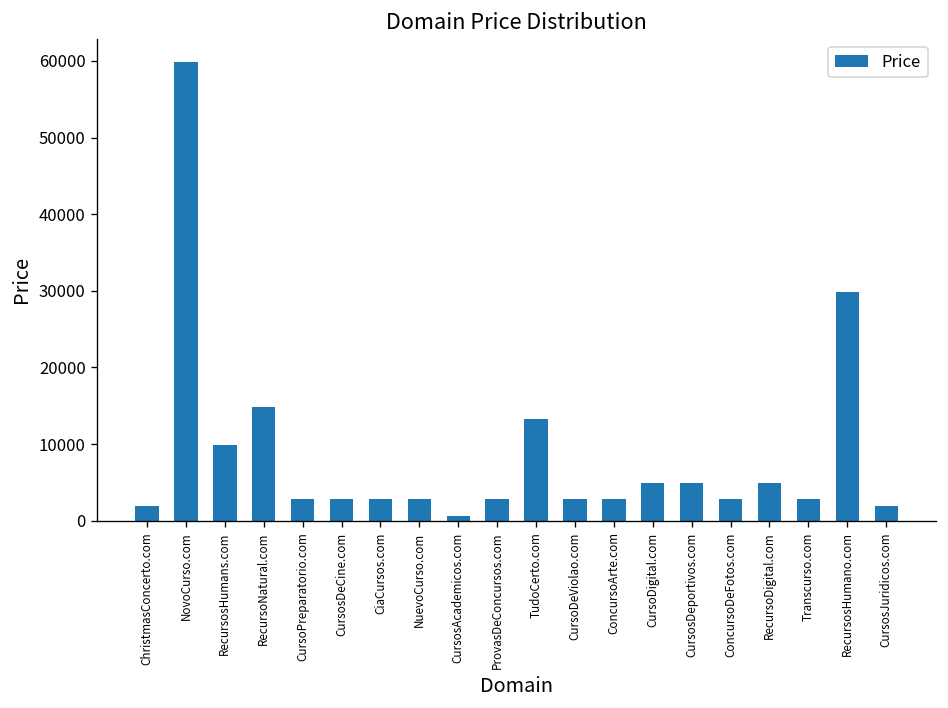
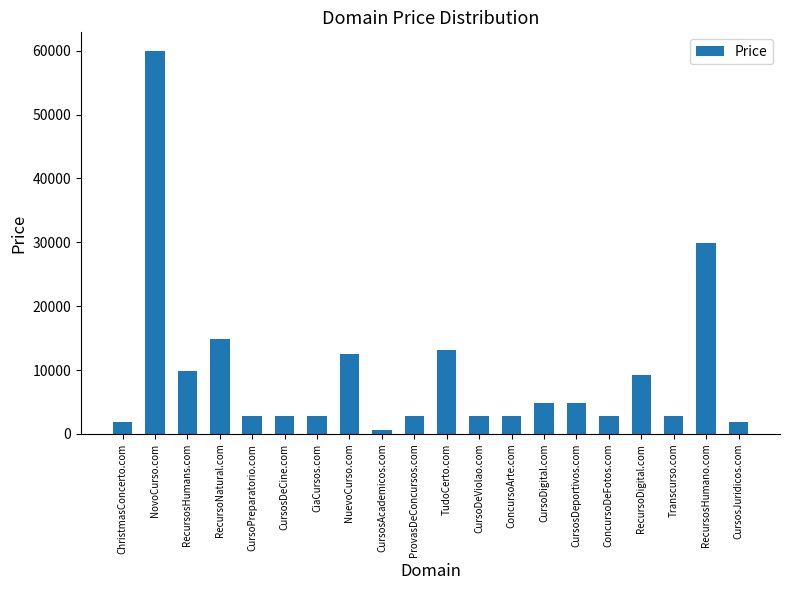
NuevoCurso.com: 3000 -> 12000
RecursoDigital.com: 5000 -> 9000
